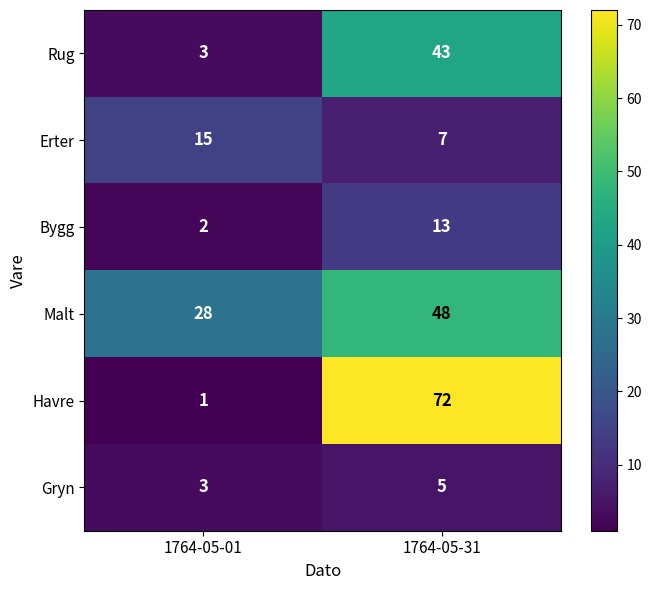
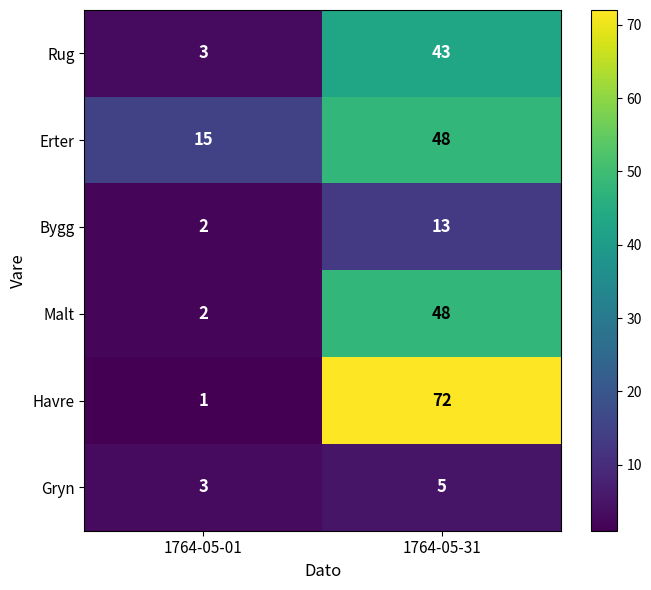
Erter, 1764-05-31: 7 -> 48
Malt, 1764-05-01: 28 -> 2
